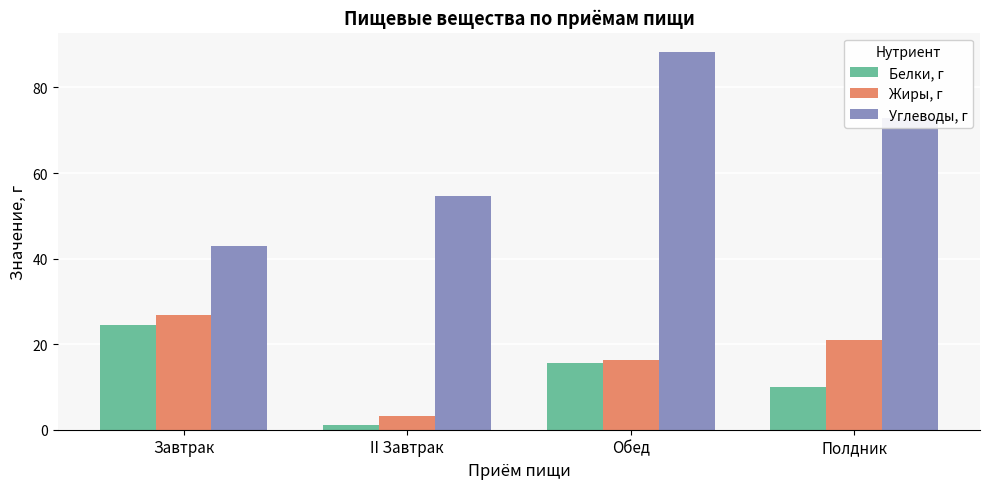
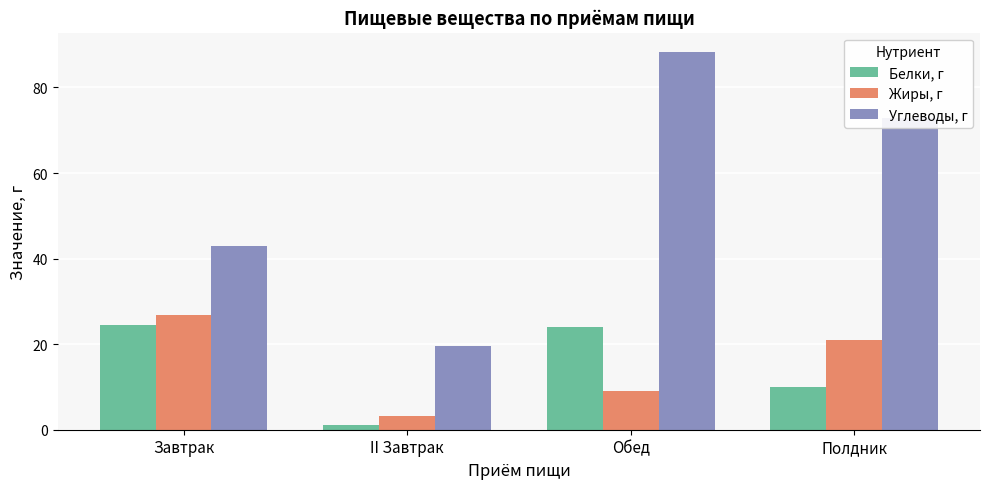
Углеводы, г, II Завтрак: 55 -> 20
Белки, г, Обед: 16 -> 24
Жиры, г, Обед: 16 -> 9
